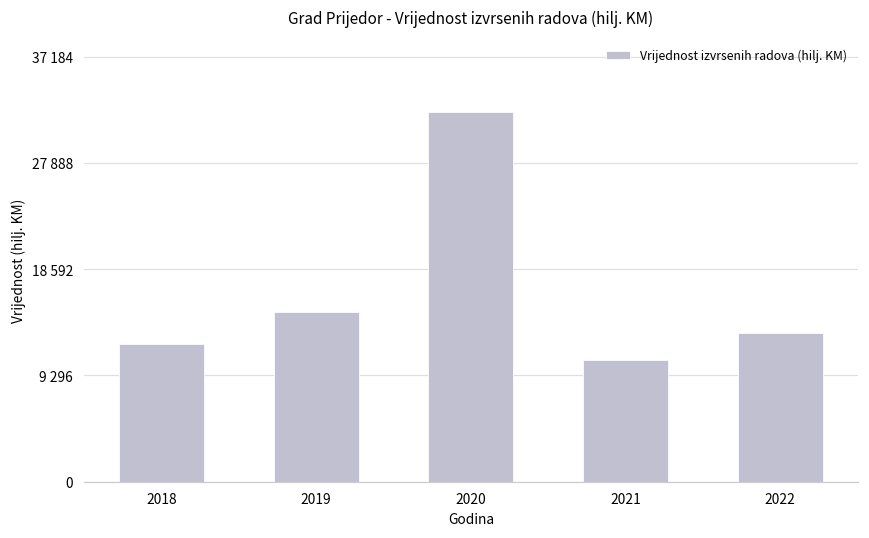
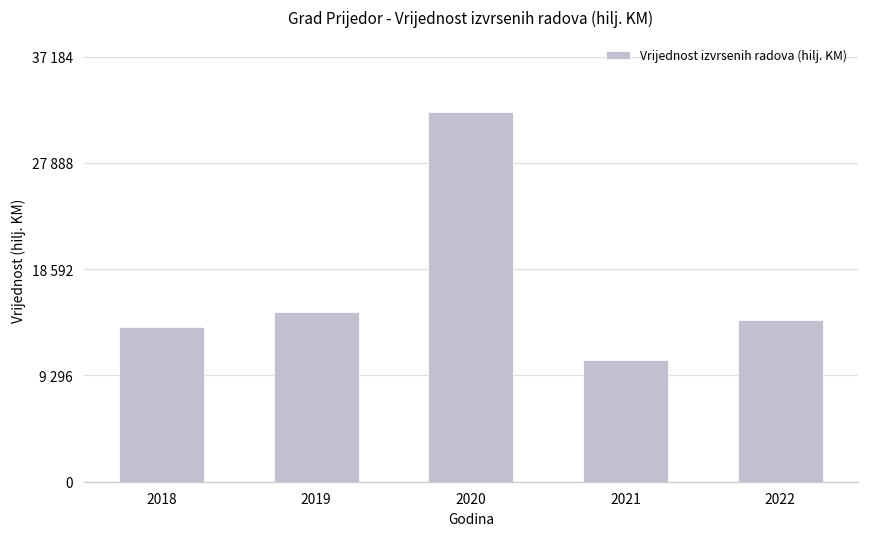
2018: 12100 -> 13500
2022: 13000 -> 14200
